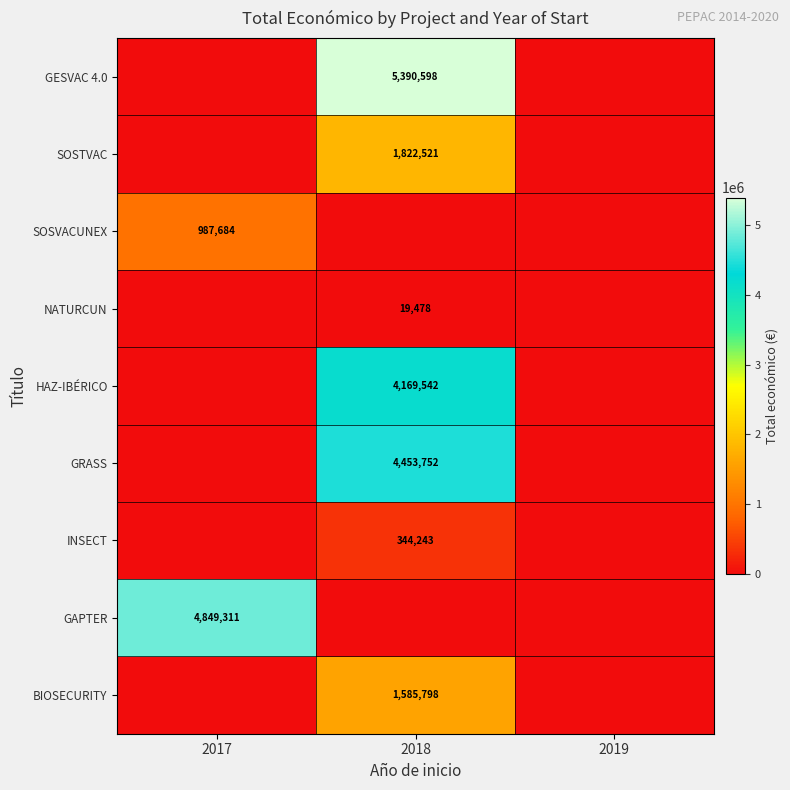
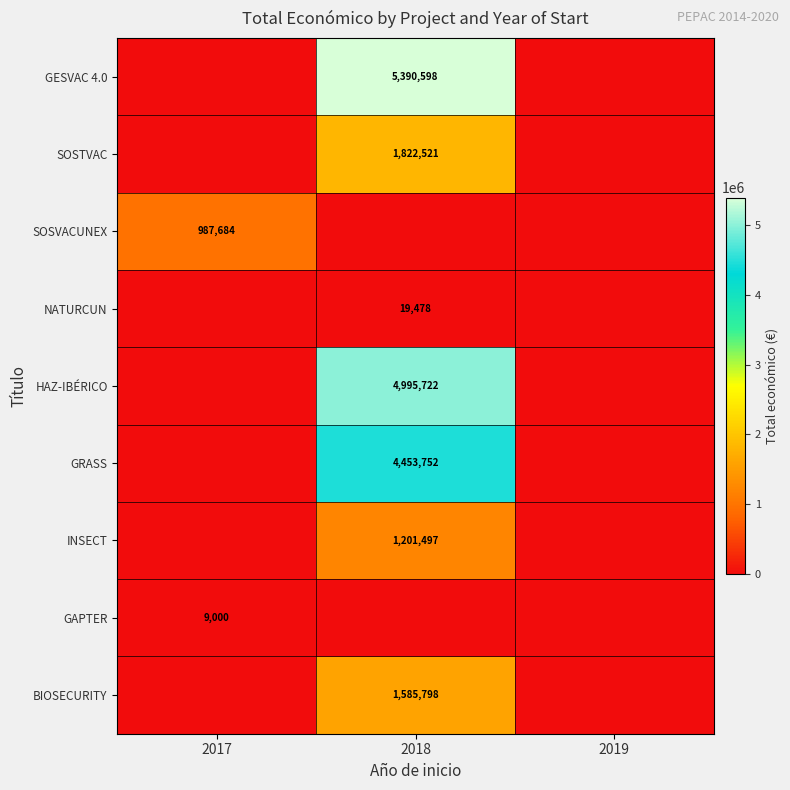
HAZ-IBÉRICO, 2018: 4,169,542 -> 4,995,722
INSECT, 2018: 344,243 -> 1,201,497
GAPTER, 2017: 4,849,311 -> 9,000
